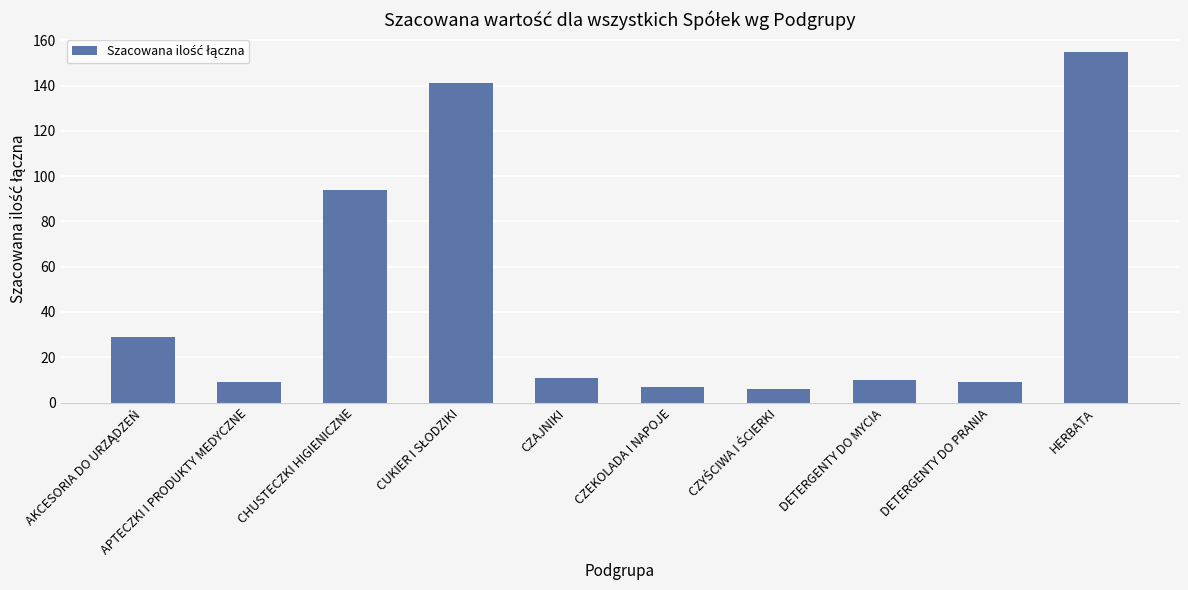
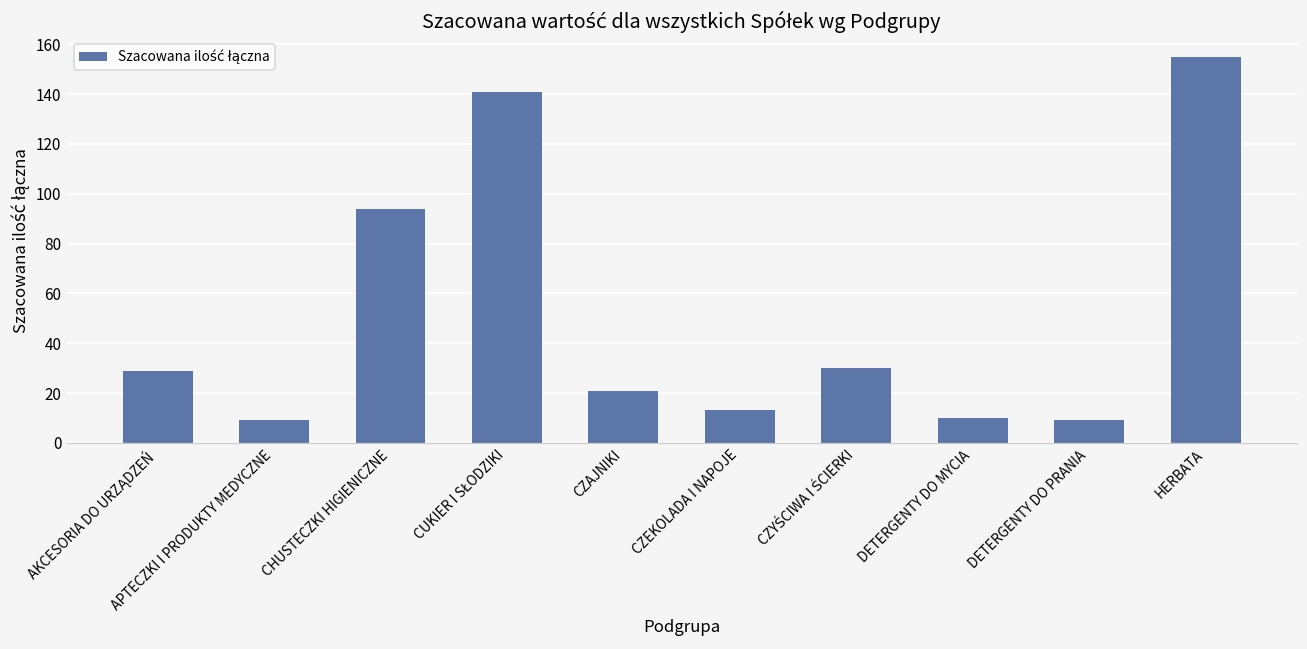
CZAJNIKI: 11 -> 21
CZEKOLADA I NAPOJE: 7 -> 13
CZYŚCIWA I ŚCIERKI: 6 -> 30
